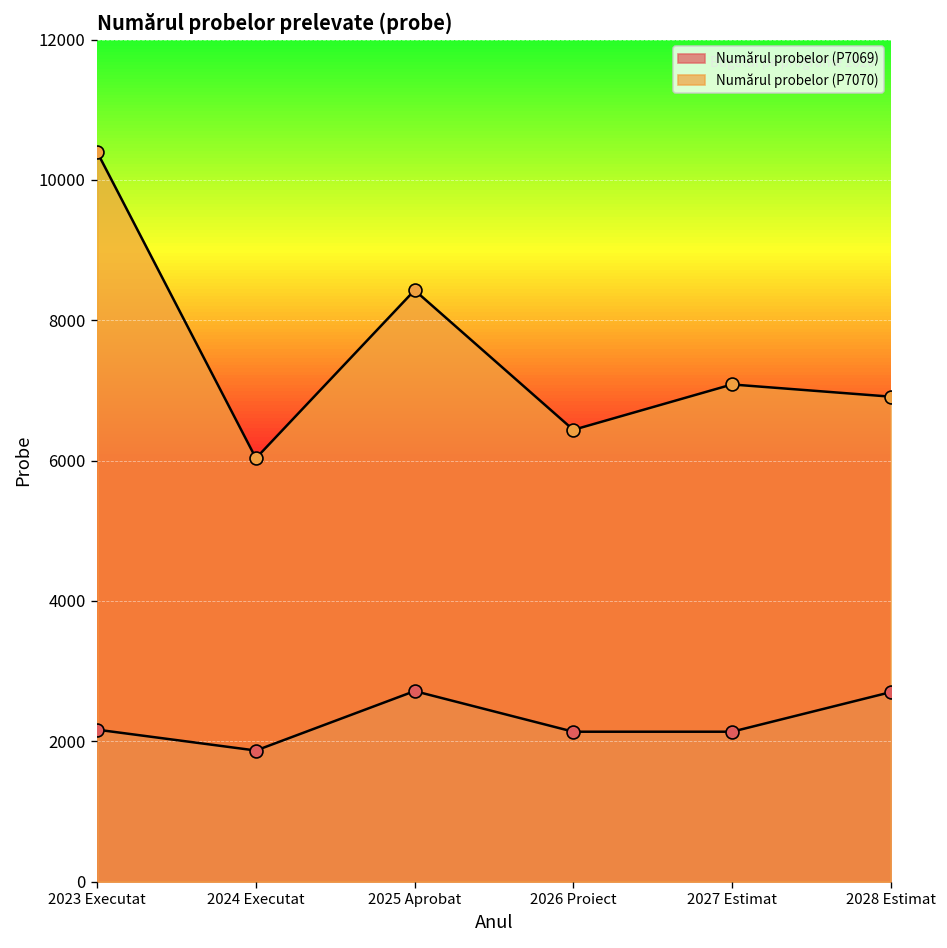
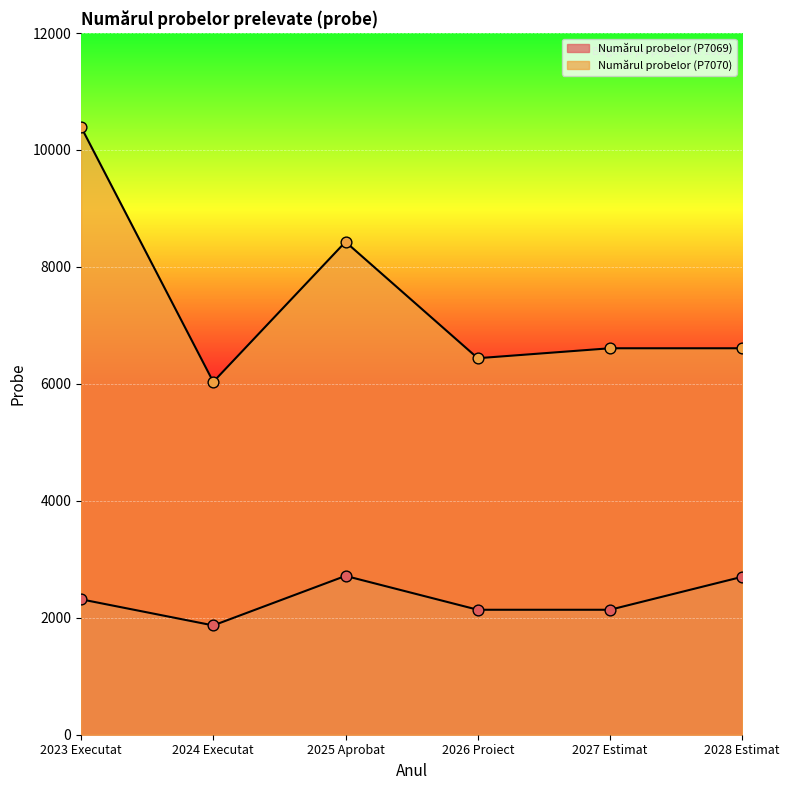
Numărul probelor (P7069), 2023 Executat: 2200 -> 2300
Numărul probelor (P7070), 2027 Estimat: 7100 -> 6600
Numărul probelor (P7070), 2028 Estimat: 6900 -> 6600
